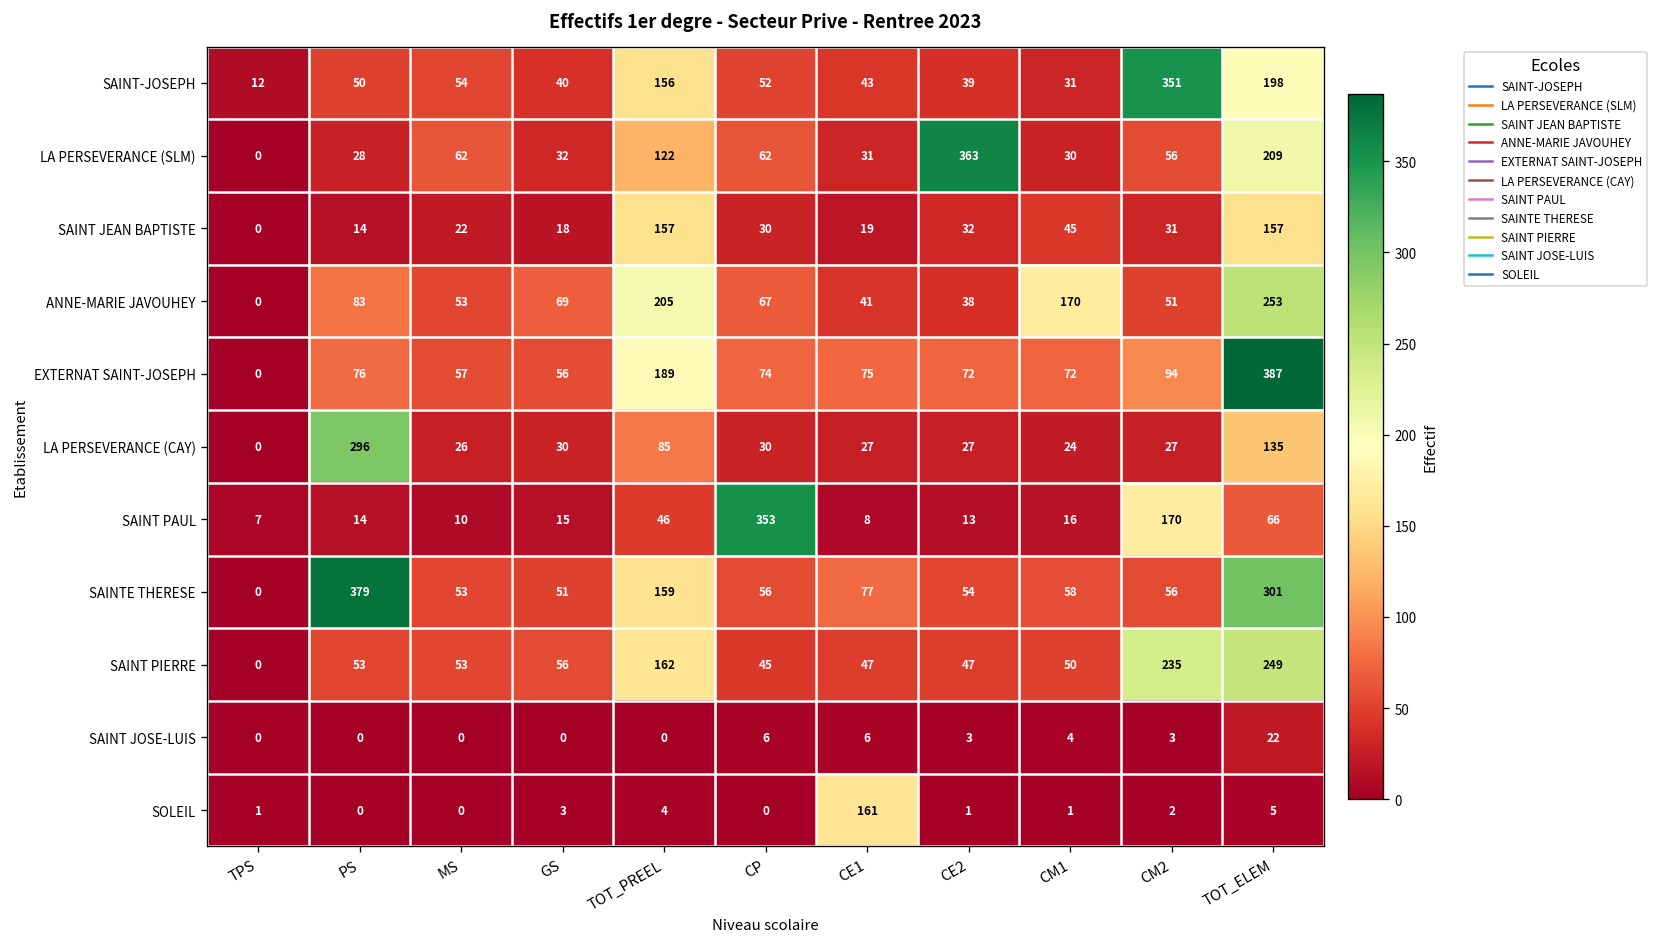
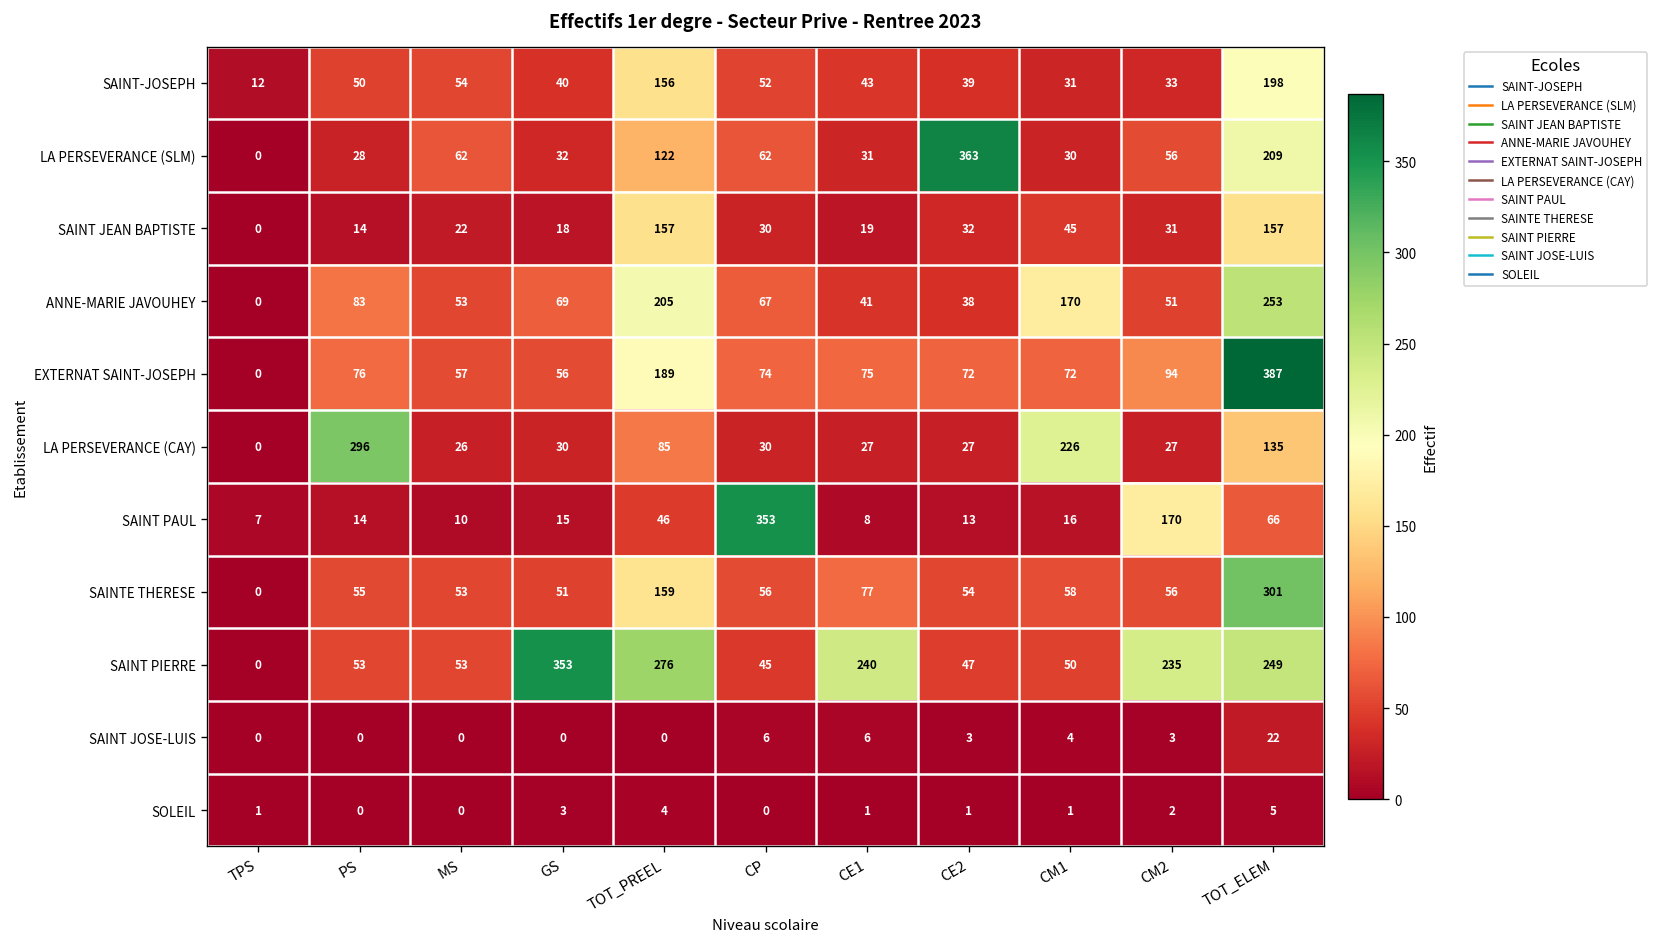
SAINT-JOSEPH, CM2: 351 -> 33
LA PERSEVERANCE (CAY), CM1: 24 -> 226
SAINTE THERESE, PS: 379 -> 55
SAINT PIERRE, GS: 56 -> 353
SAINT PIERRE, TOT_PREEL: 162 -> 276
SAINT PIERRE, CE1: 47 -> 240
SOLEIL, CE1: 161 -> 1
